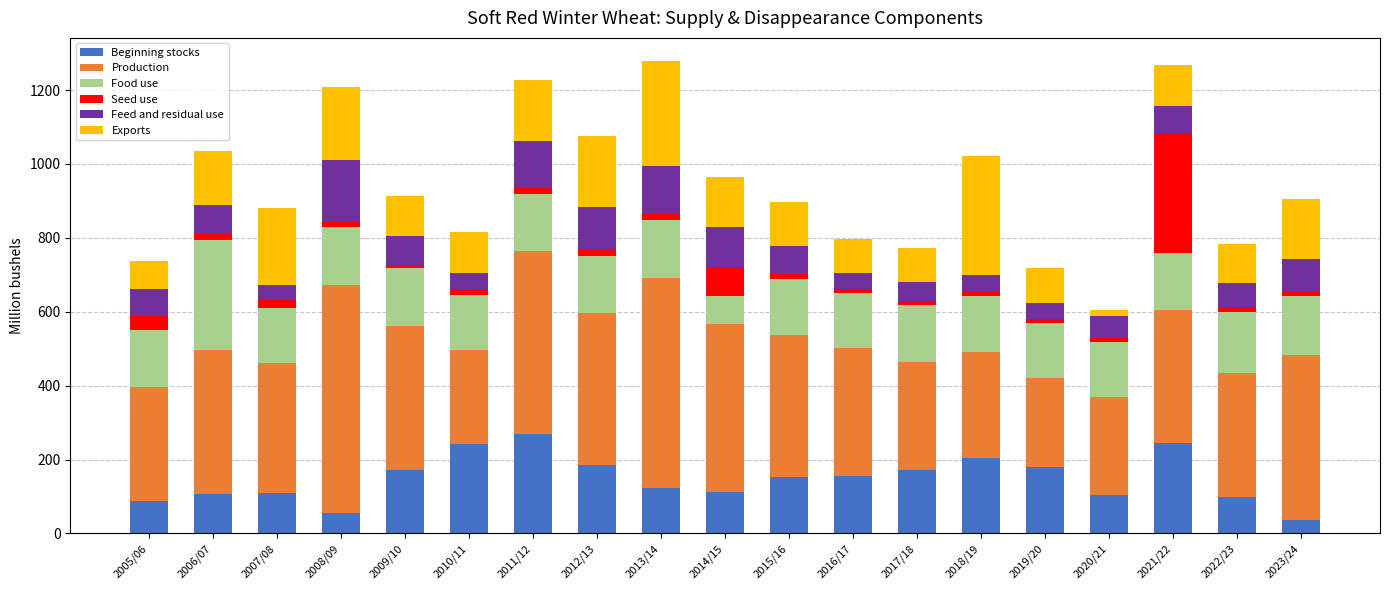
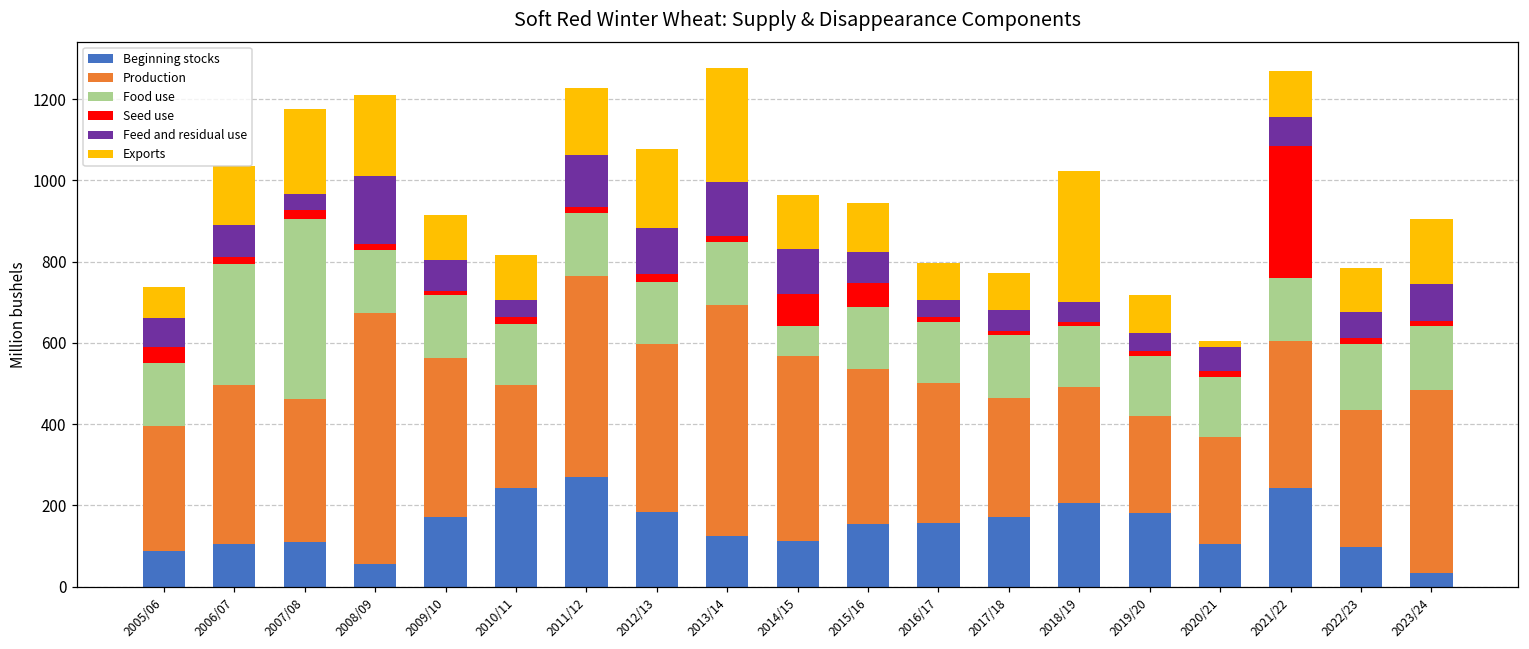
Food use, 2007/08: 150 -> 440
Seed use, 2015/16: 10 -> 60
